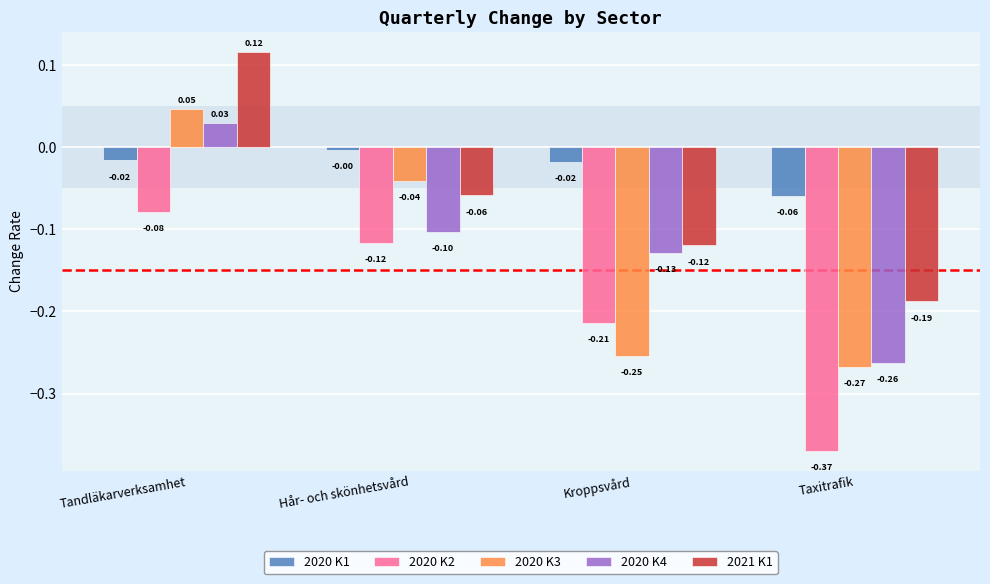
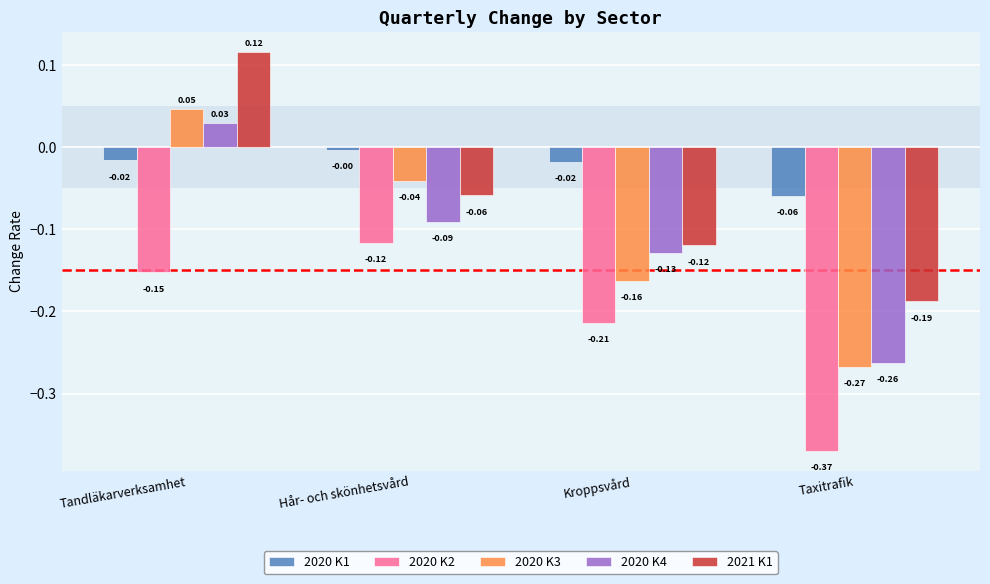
2020 K2, Tandläkarverksamhet: -0.08 -> -0.15
2020 K4, Hår- och skönhetsvård: -0.10 -> -0.09
2020 K3, Kroppsvård: -0.25 -> -0.16
